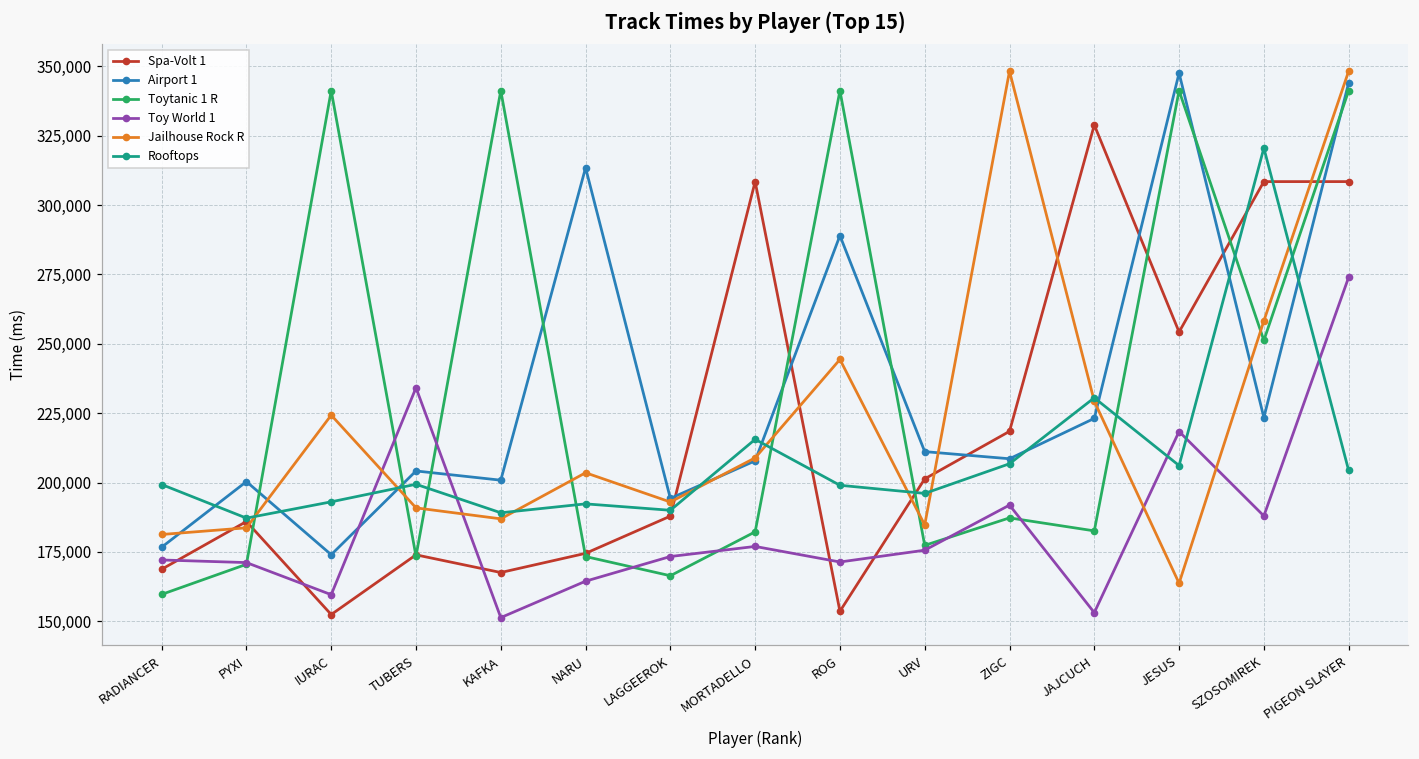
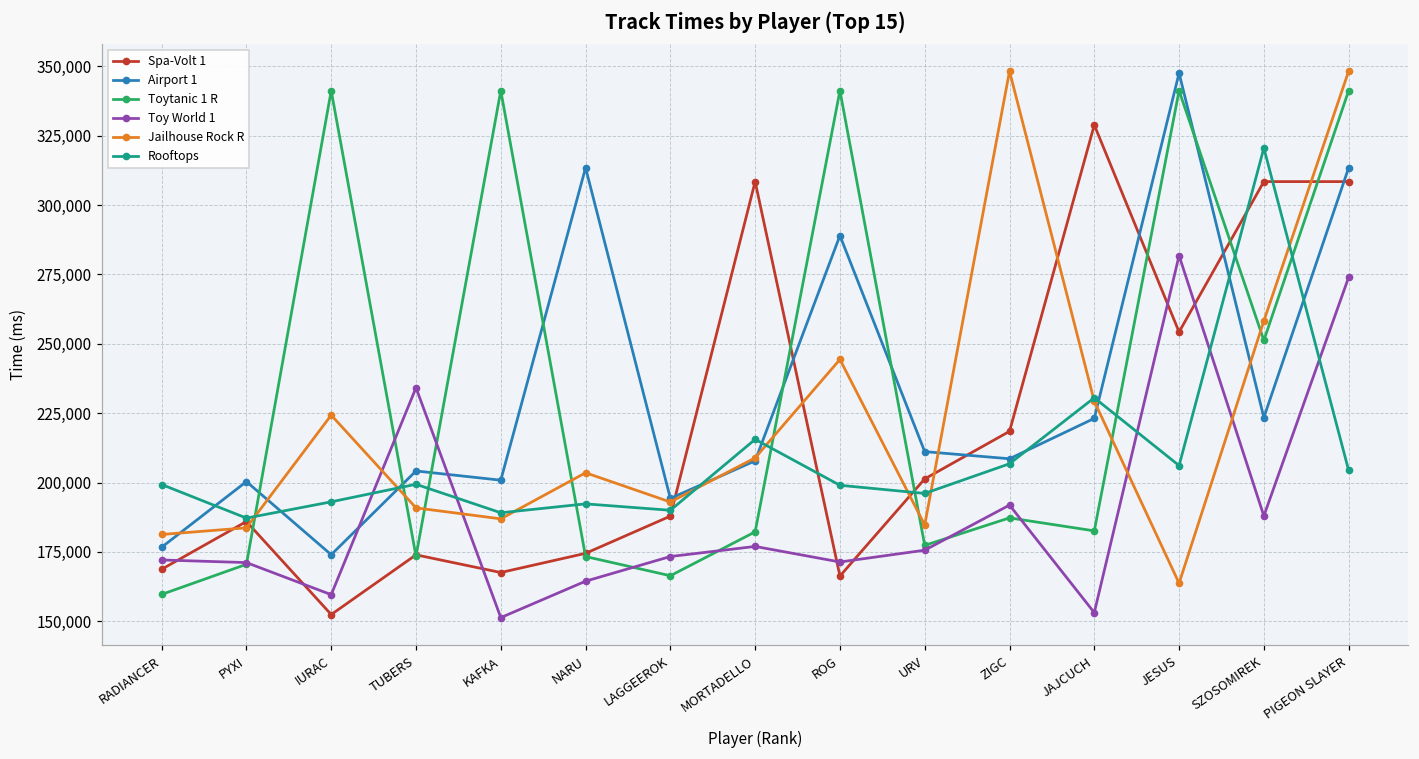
Spa-Volt 1, ROG: 154,000 -> 166,000
Toy World 1, JESUS: 218,000 -> 282,000
Airport 1, PIGEON SLAYER: 344,000 -> 313,000
